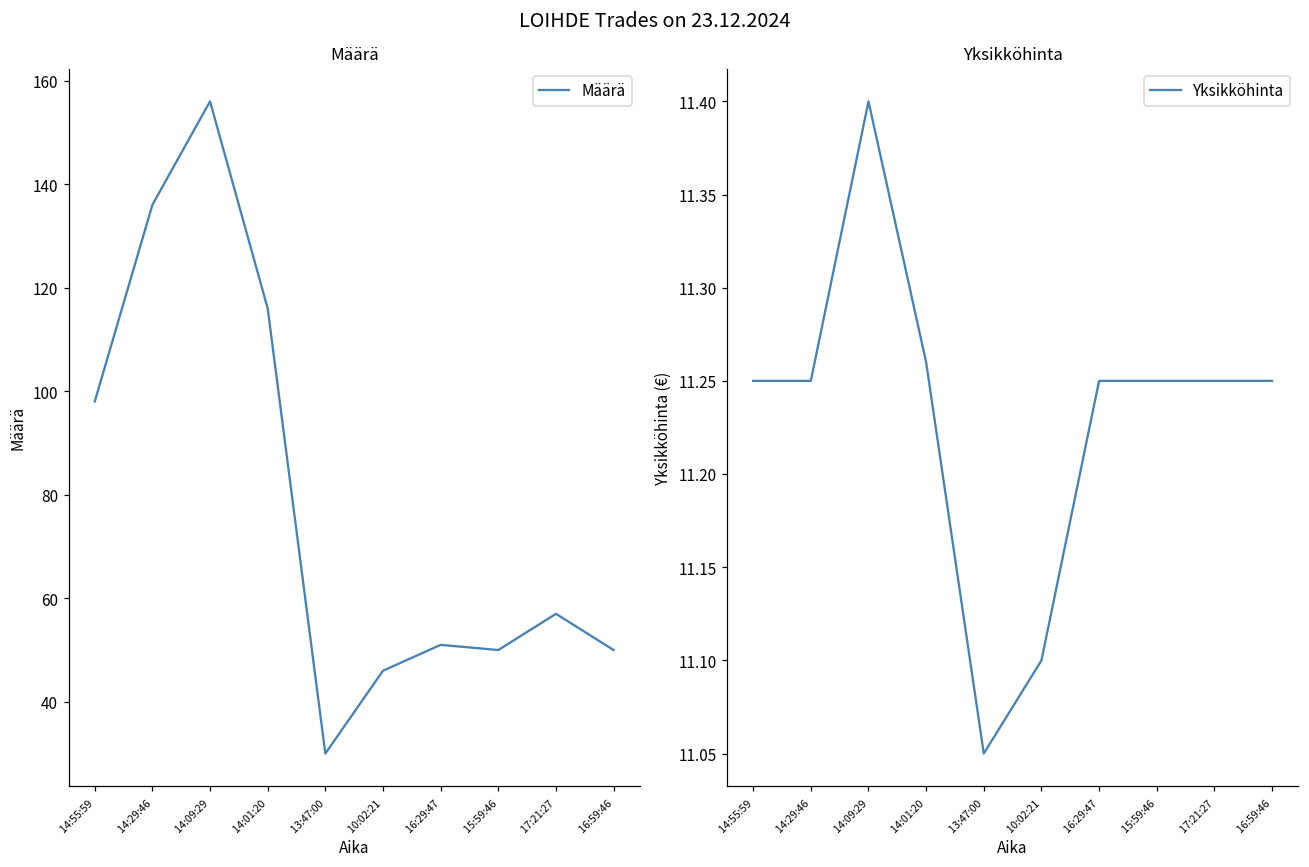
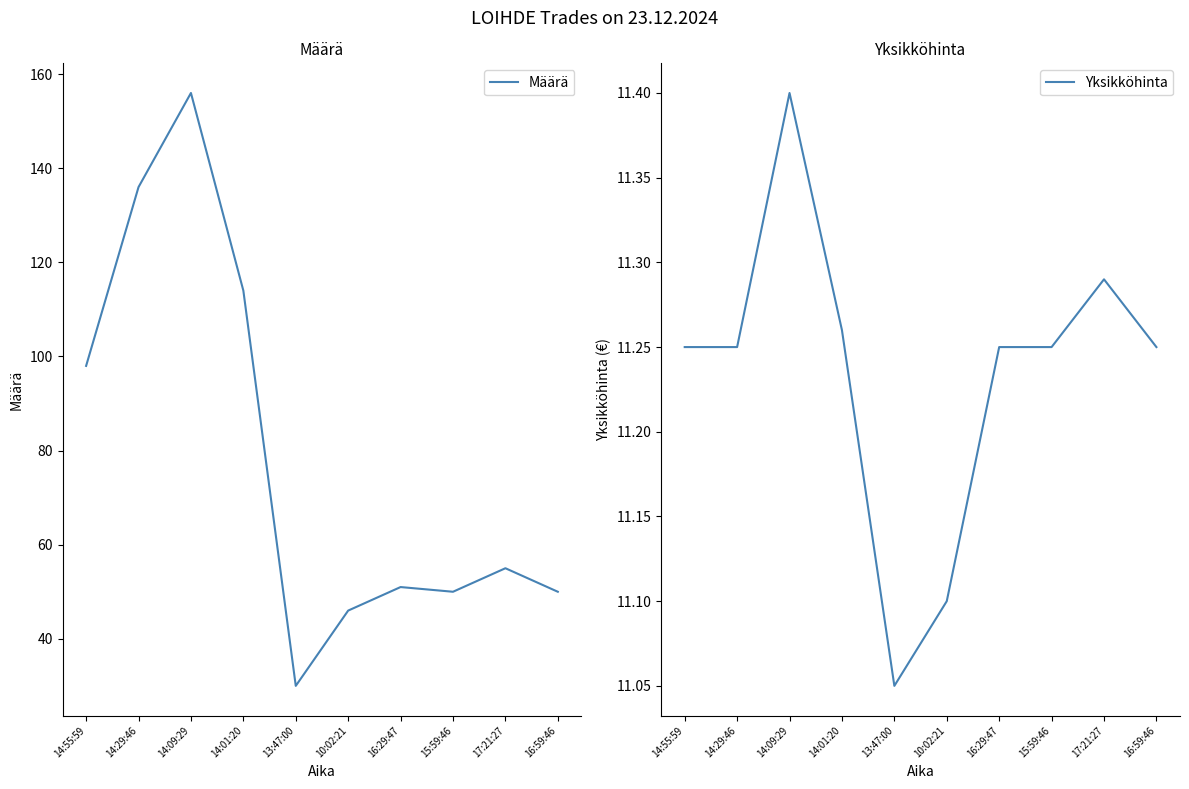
Määrä, 14:01:20: 116 -> 114
Määrä, 17:21:27: 57 -> 55
Yksikköhinta, 17:21:27: 11.25 -> 11.29
